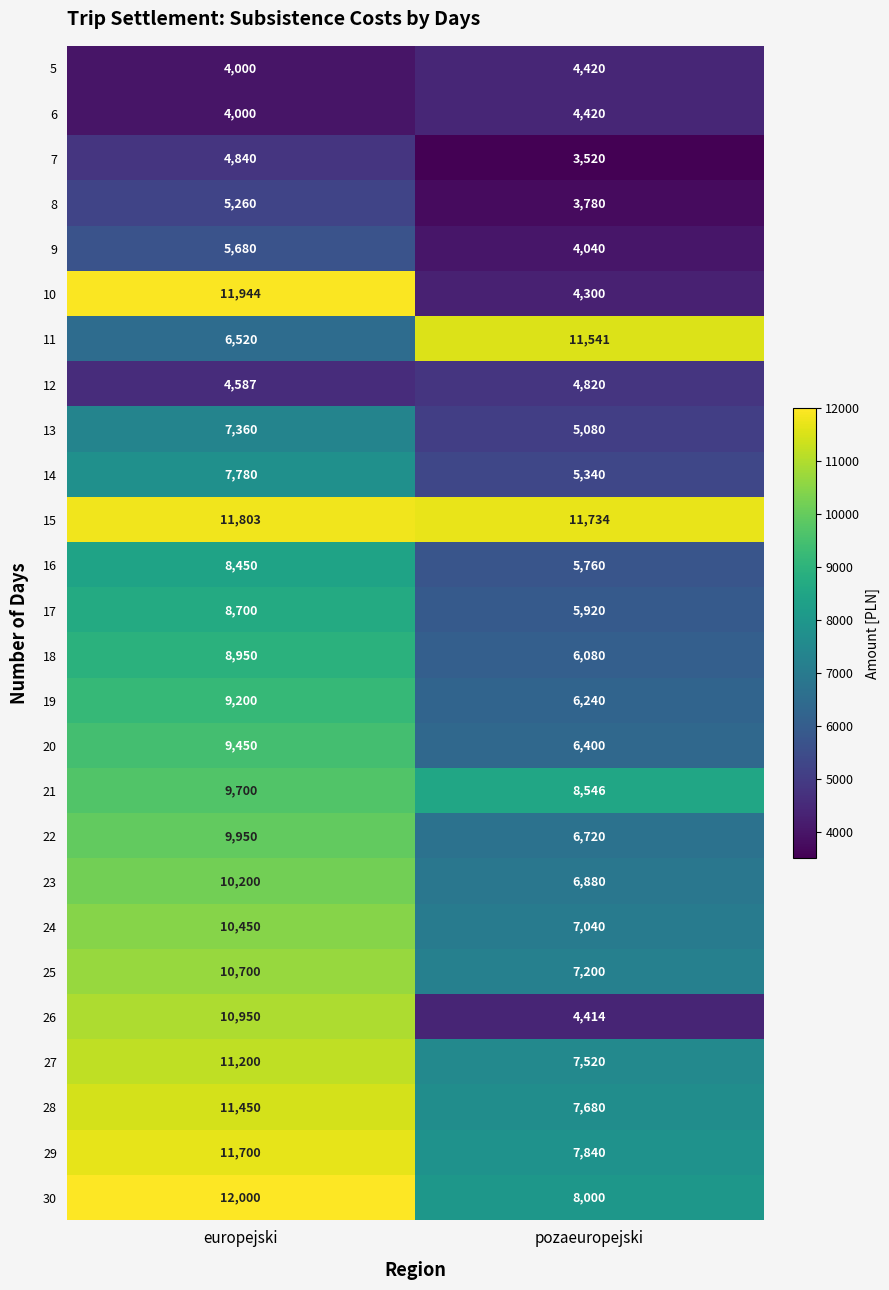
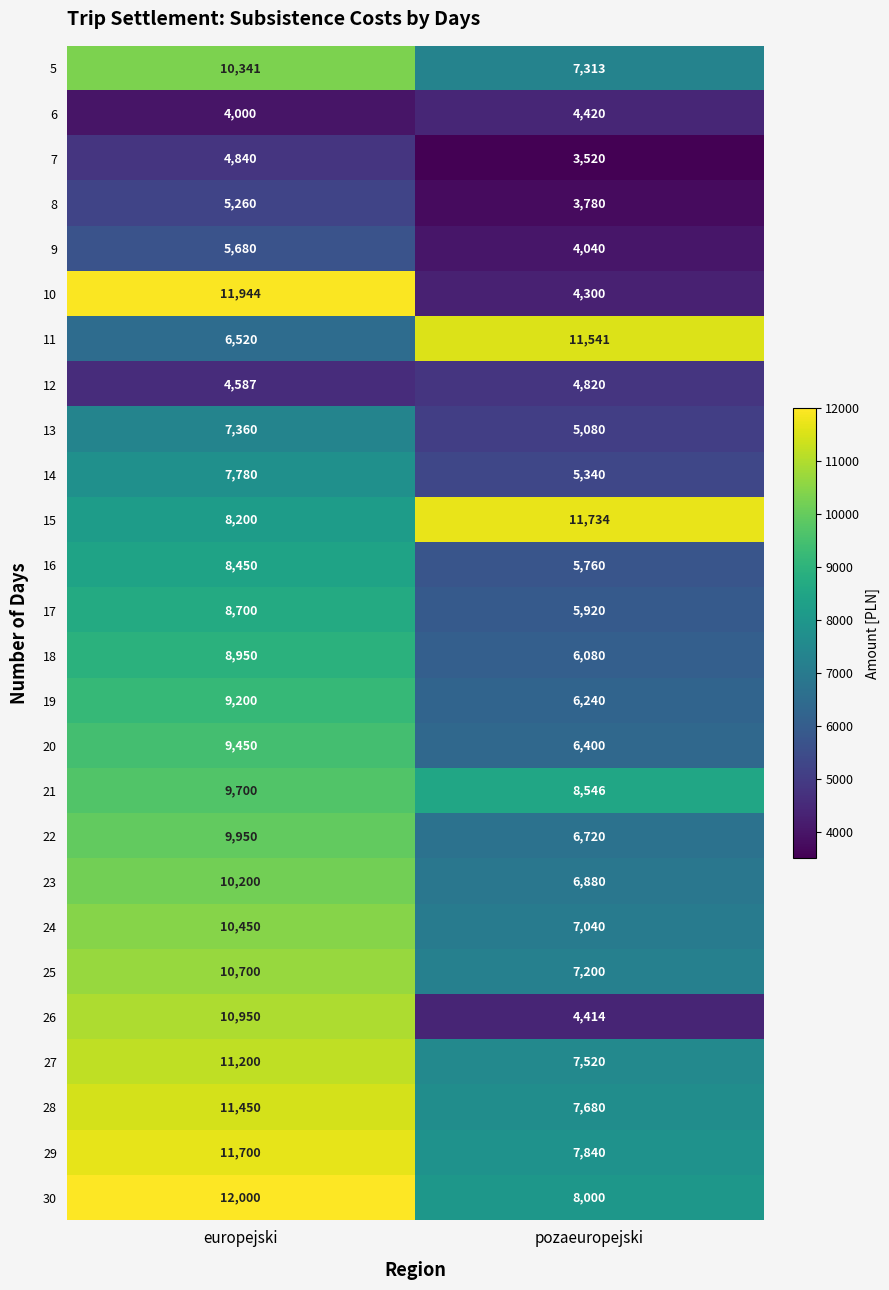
5, europejski: 4,000 -> 10,341
5, pozaeuropejski: 4,420 -> 7,313
15, europejski: 11,803 -> 8,200
